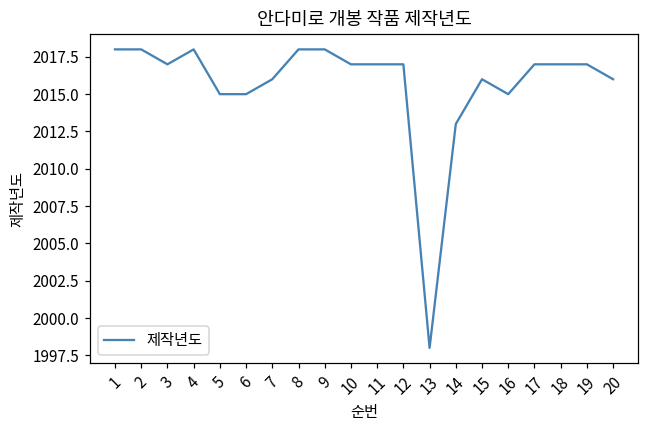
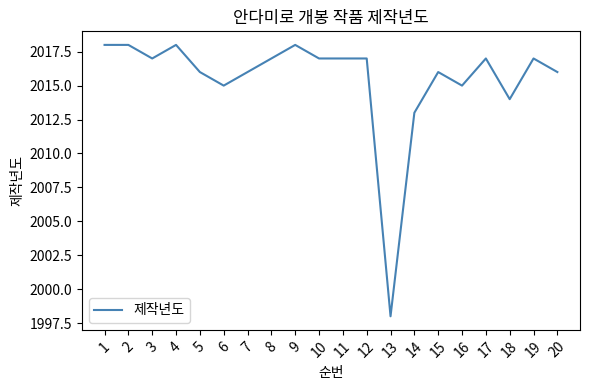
5: 2015 -> 2016
8: 2018 -> 2017
18: 2017 -> 2014
